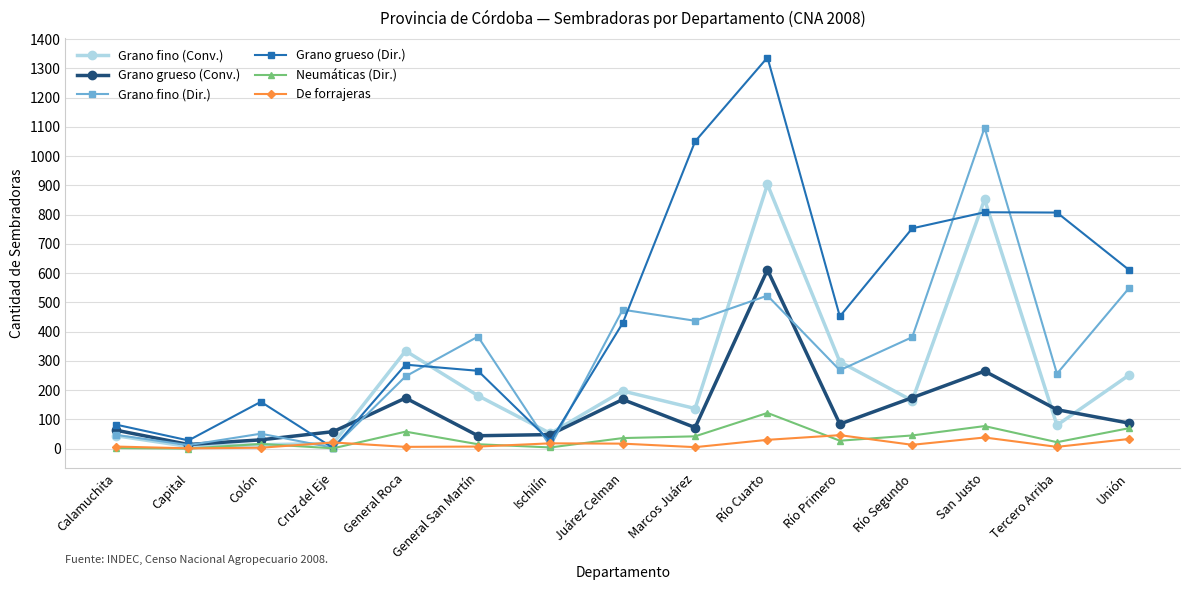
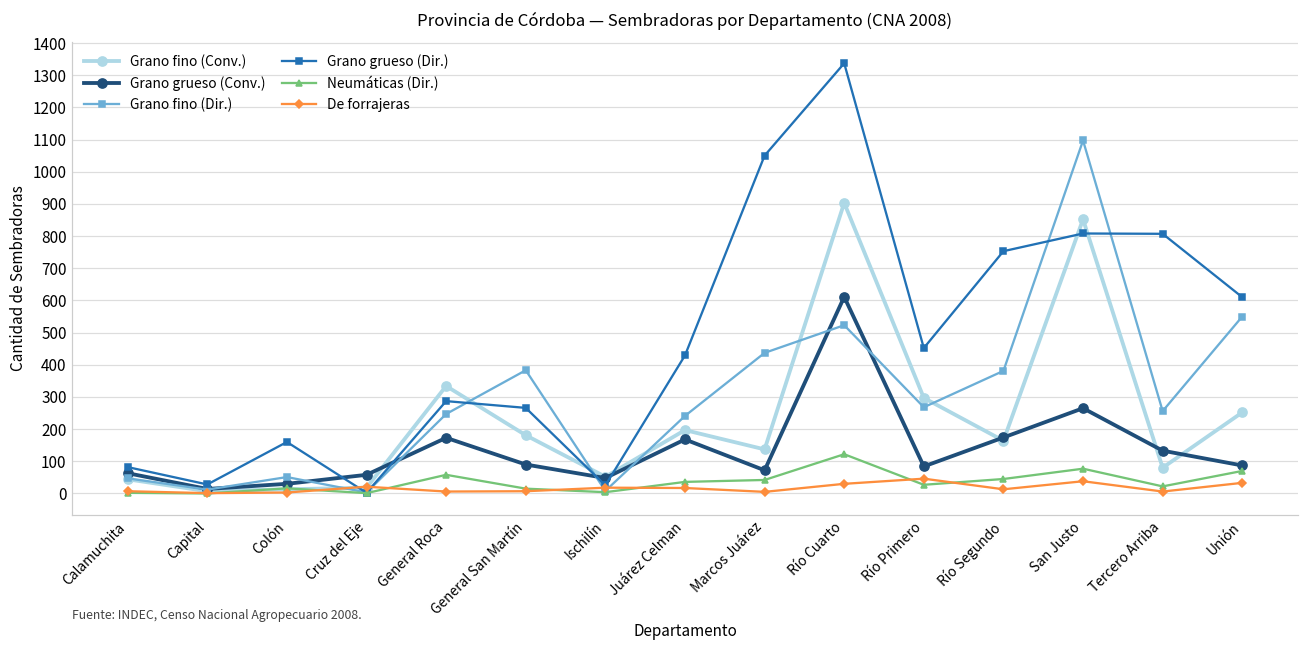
Grano grueso (Conv.), General San Martín: 40 -> 90
Grano fino (Dir.), Juárez Celman: 480 -> 240
